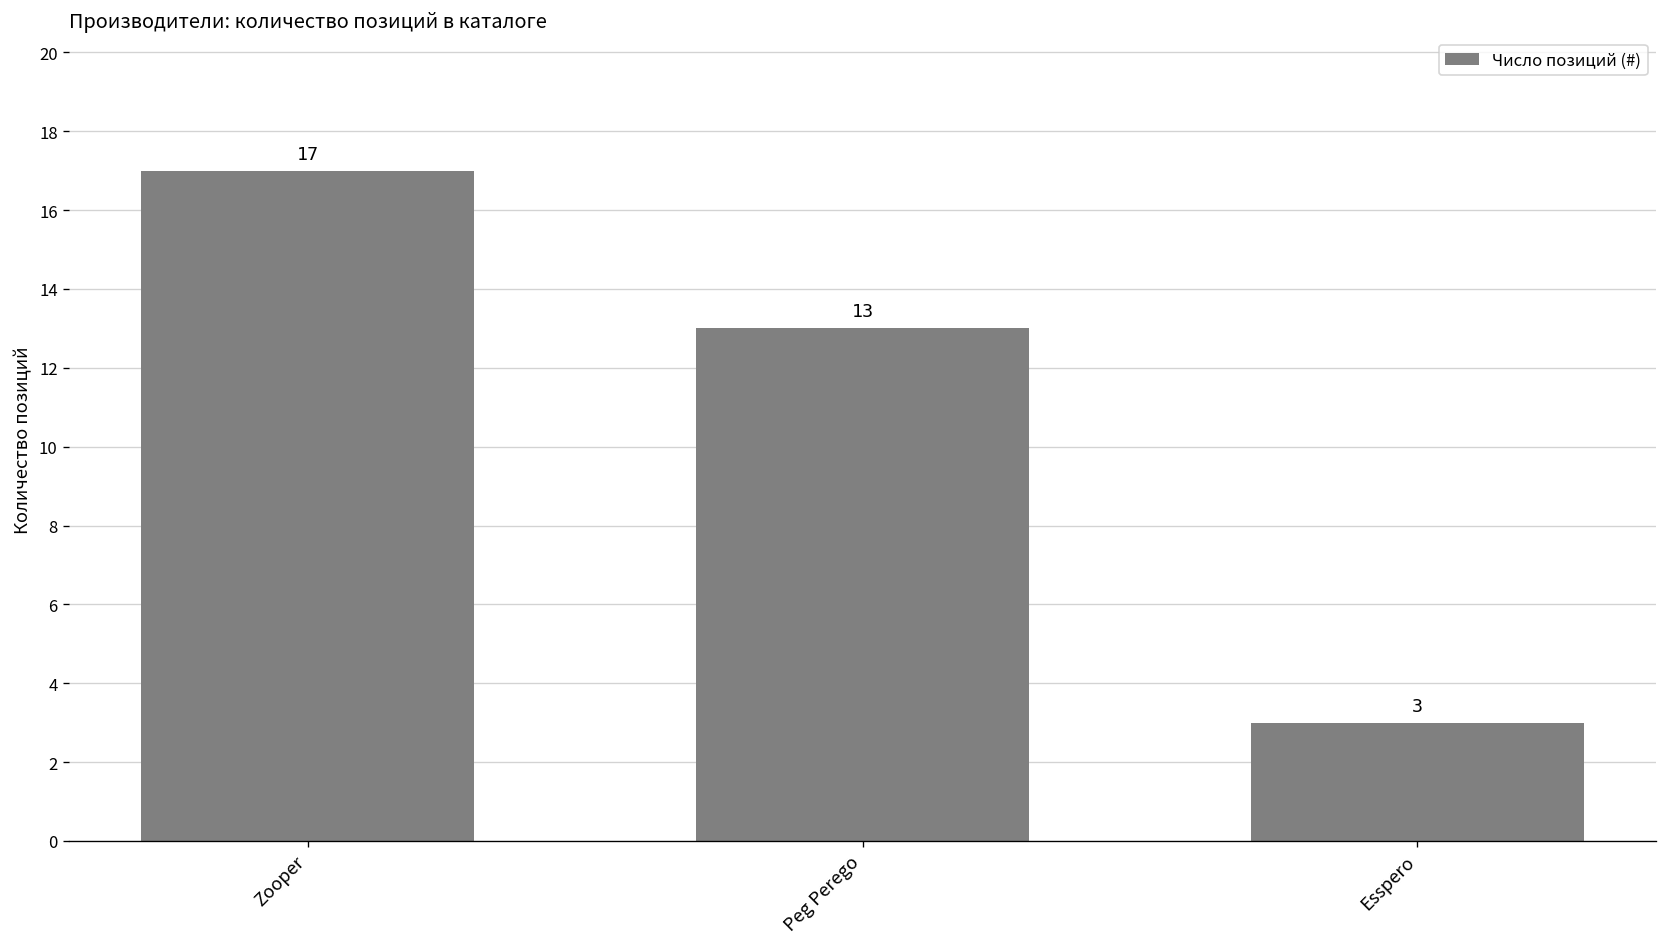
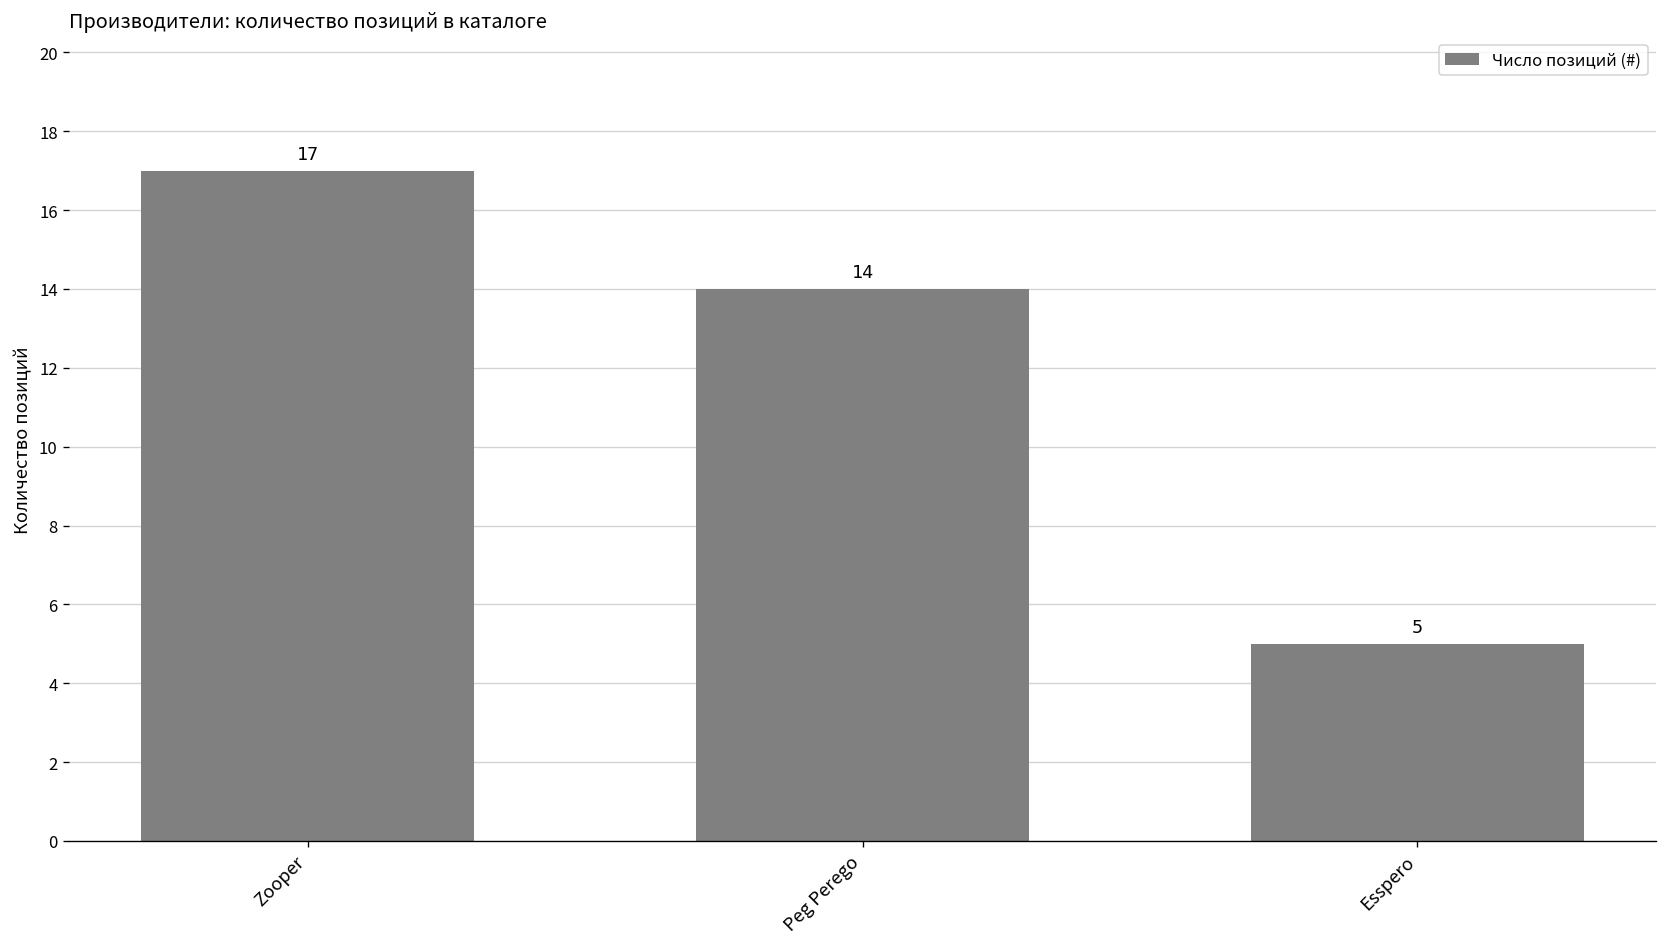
Peg Perego: 13 -> 14
Esspero: 3 -> 5
